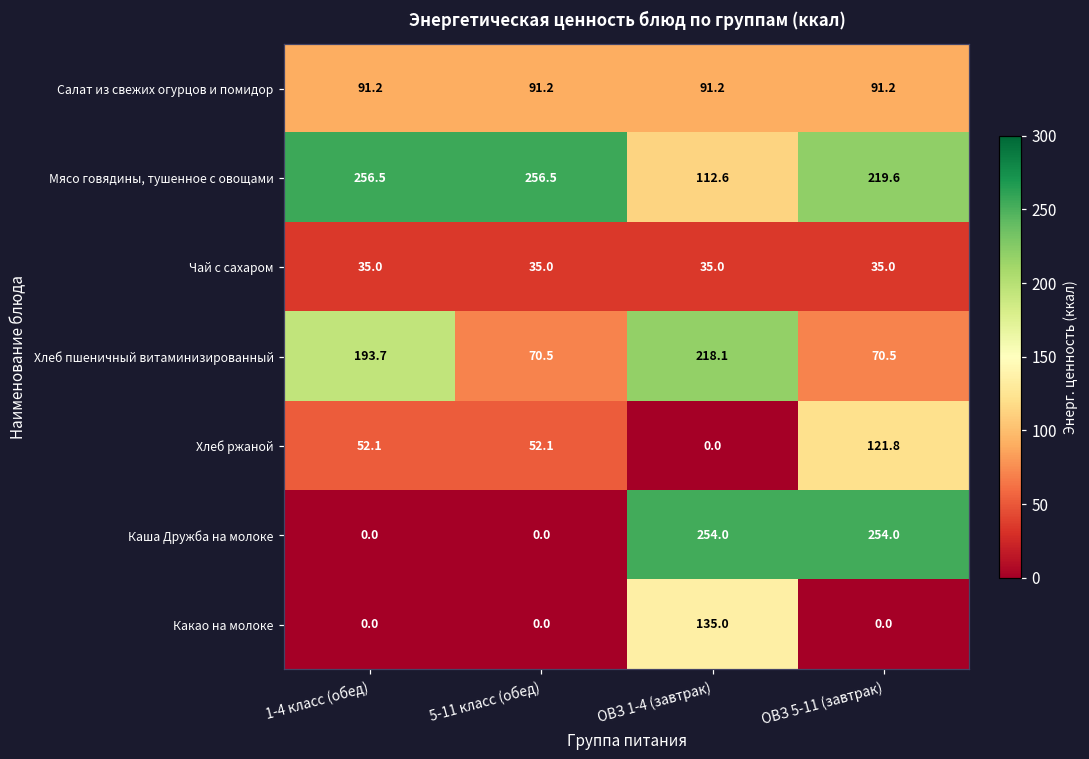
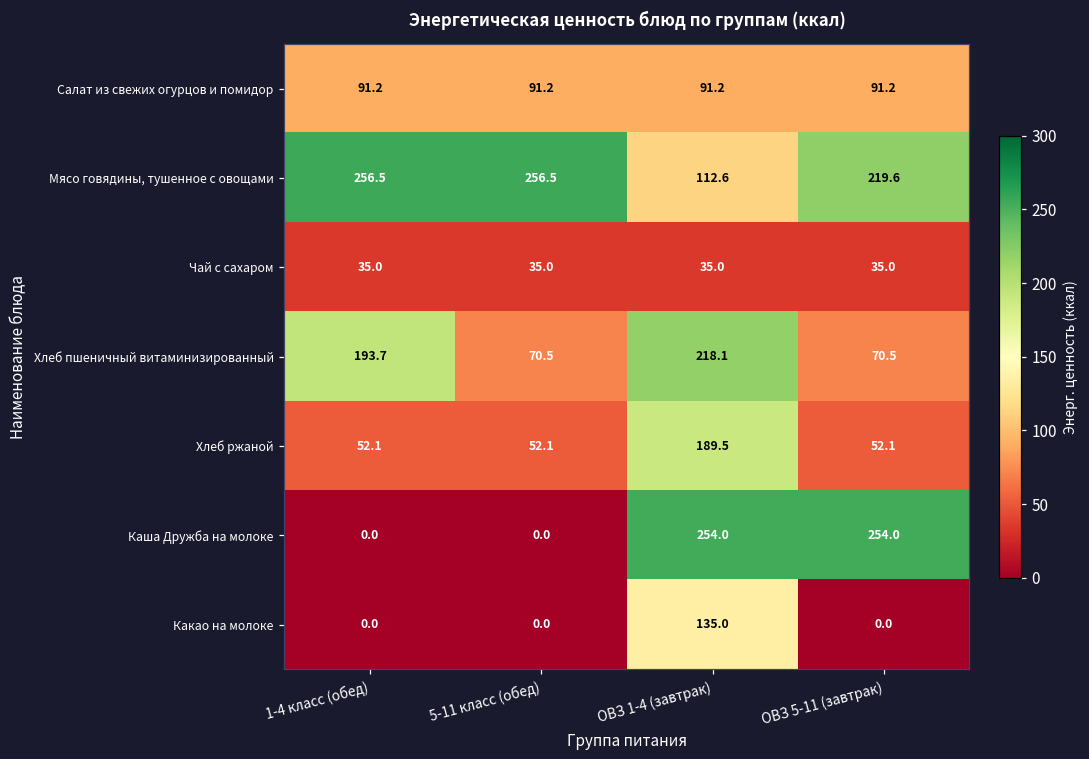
Хлеб ржаной, ОВЗ 1-4 (завтрак): 0.0 -> 189.5
Хлеб ржаной, ОВЗ 5-11 (завтрак): 121.8 -> 52.1
